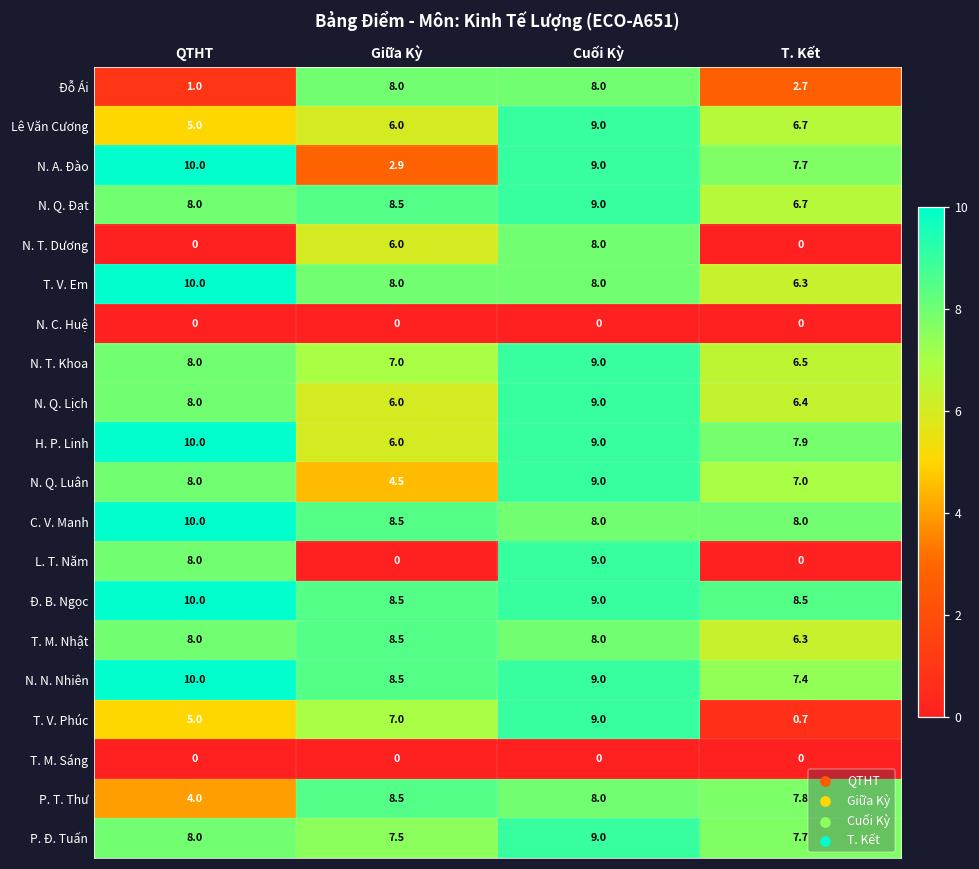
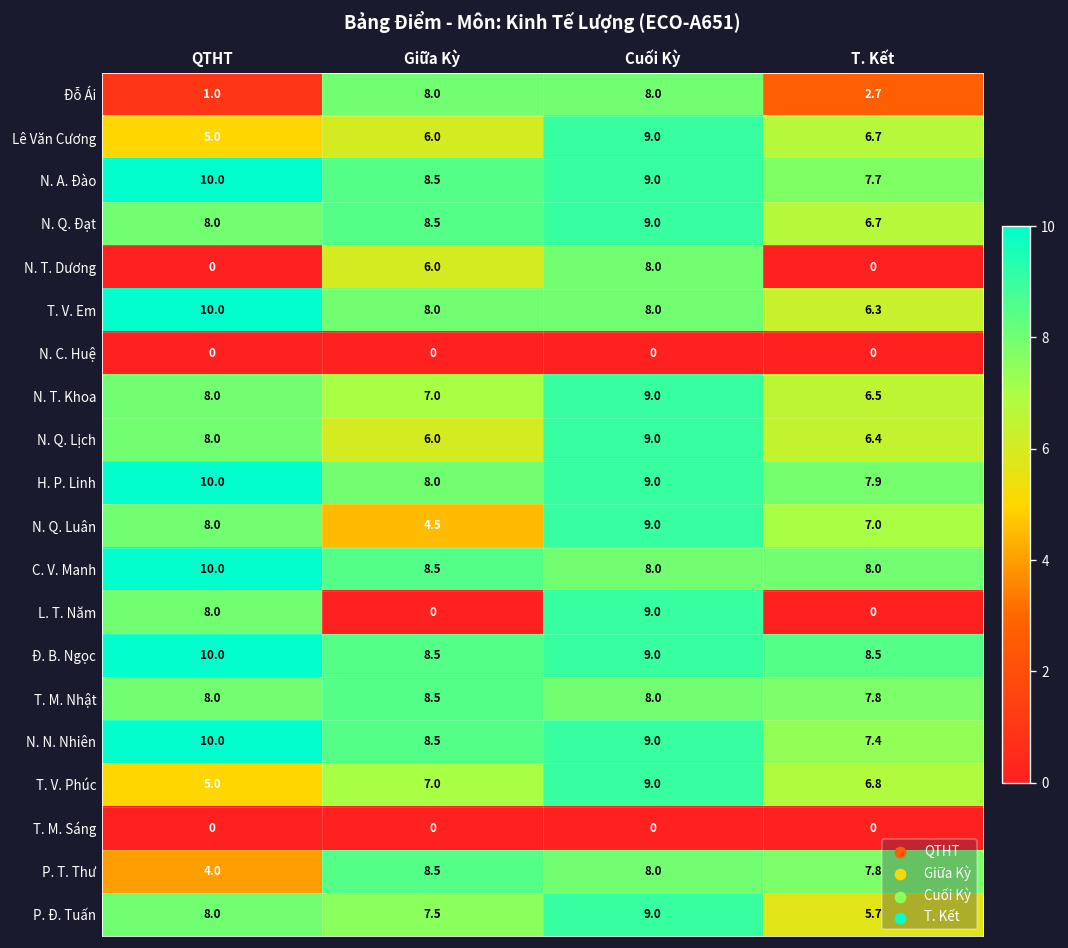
N. A. Đào, Giữa Kỳ: 2.9 -> 8.5
H. P. Linh, Giữa Kỳ: 6.0 -> 8.0
T. M. Nhật, T. Kết: 6.3 -> 7.8
T. V. Phúc, T. Kết: 0.7 -> 6.8
P. Đ. Tuấn, T. Kết: 7.7 -> 5.7
